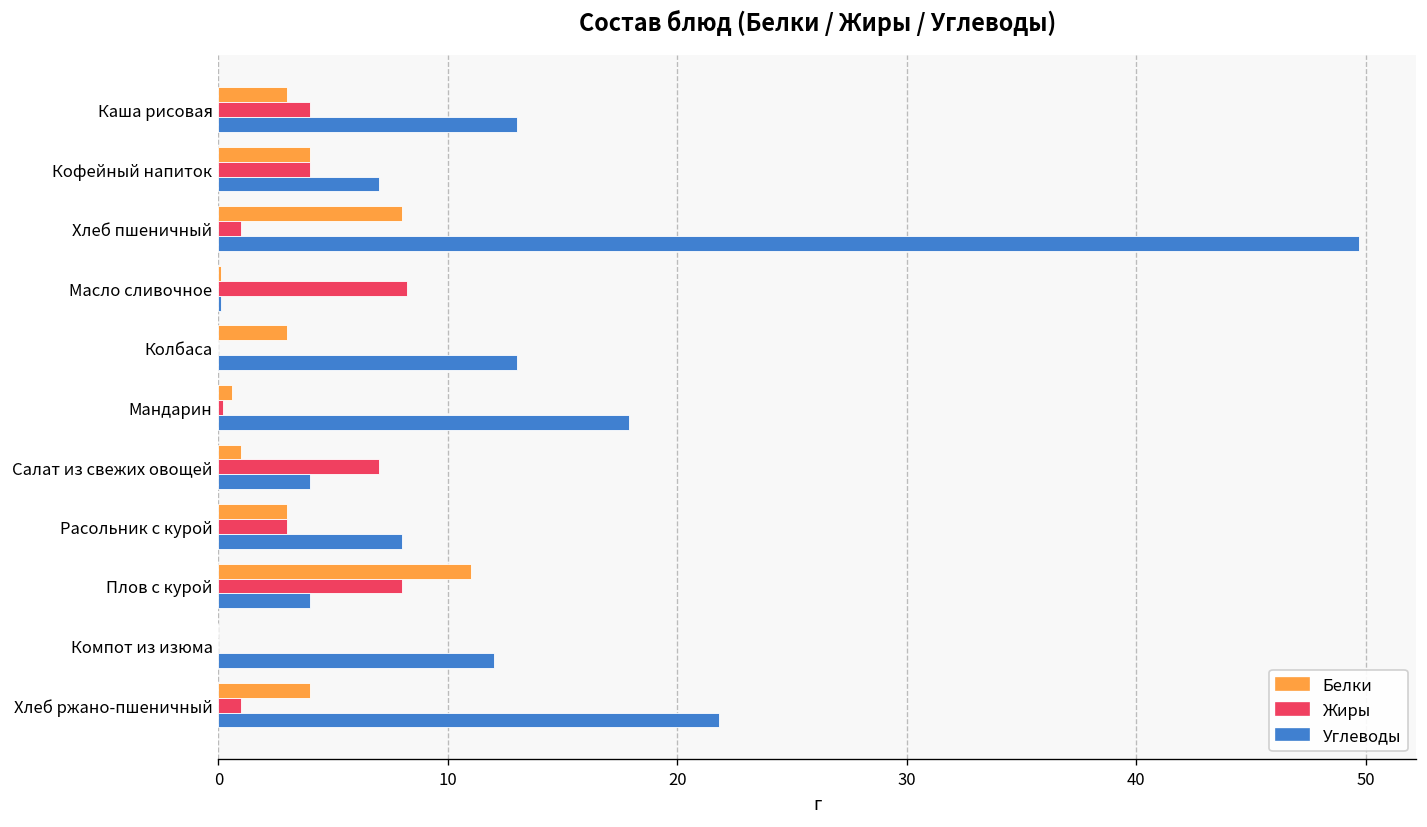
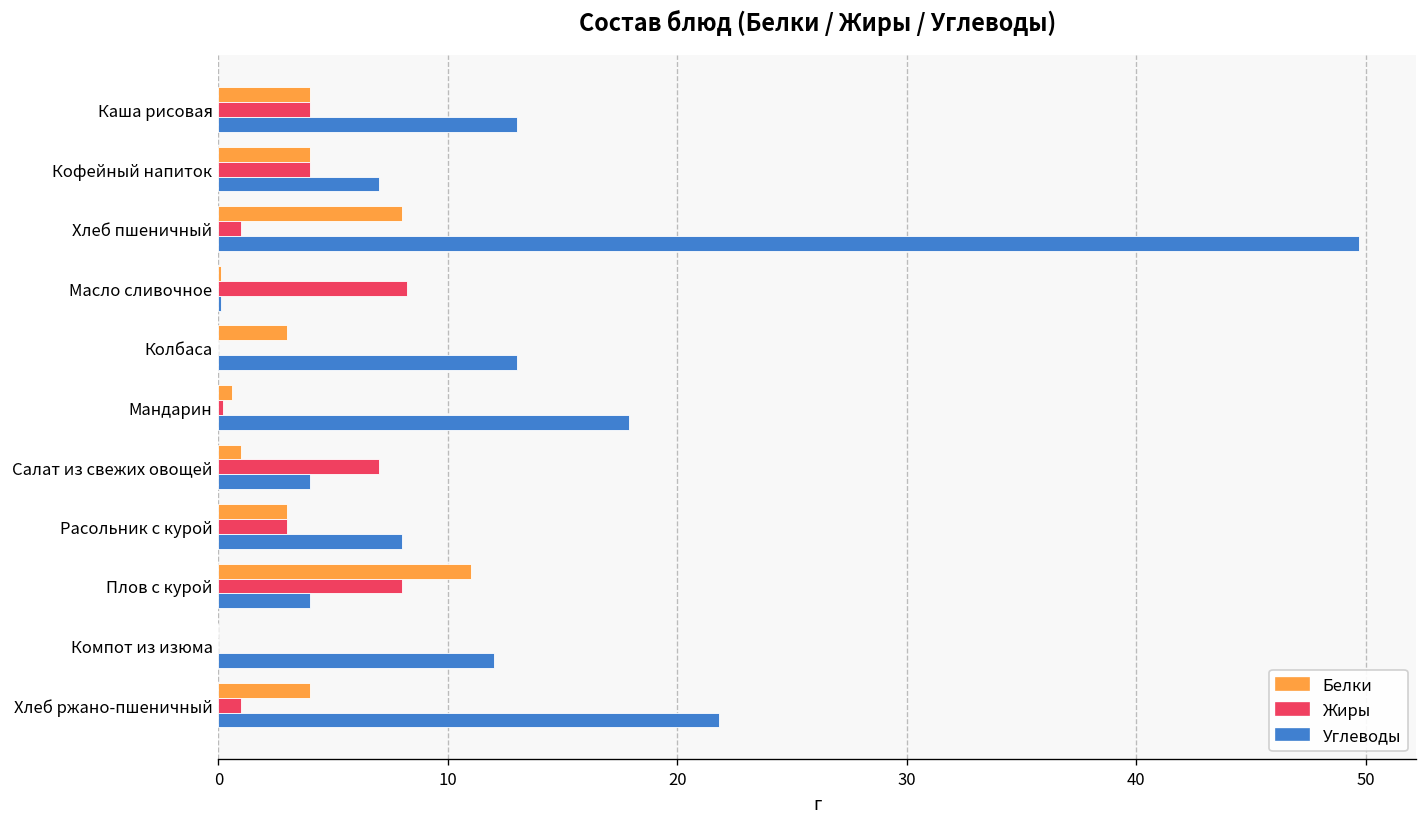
Белки, Каша рисовая: 3 -> 4
